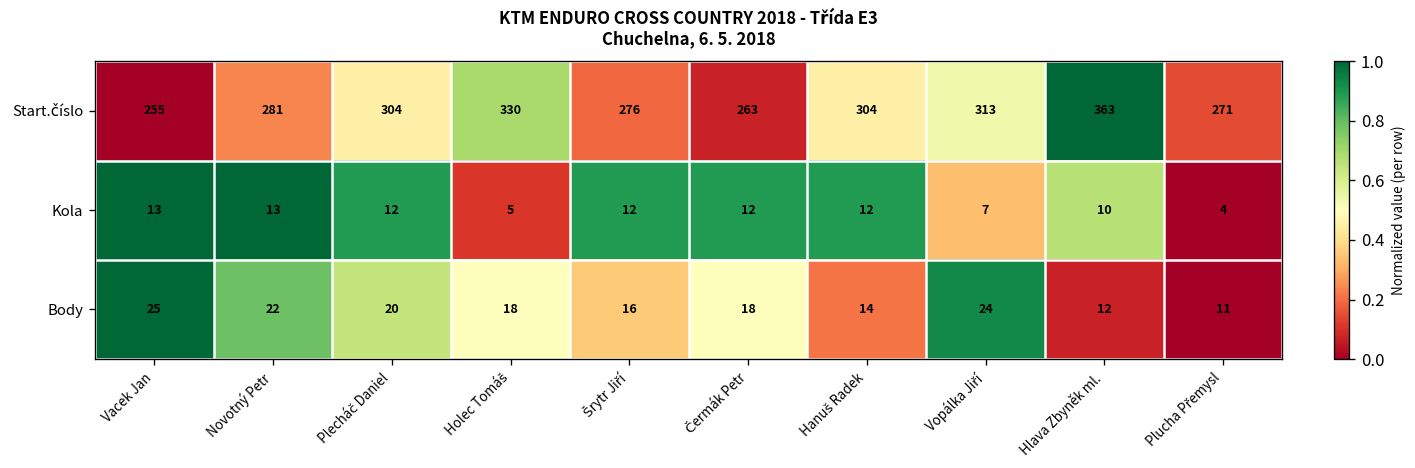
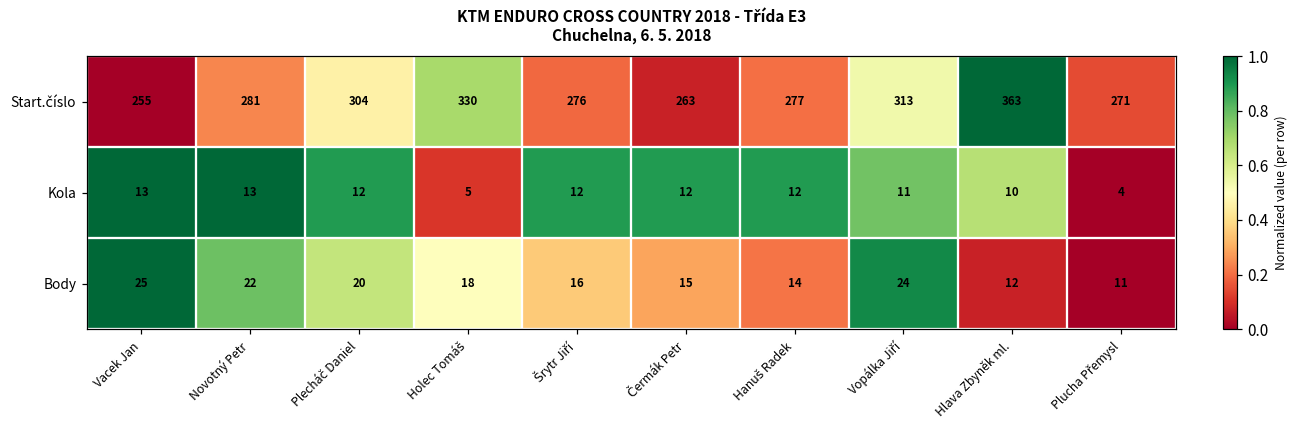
Start.číslo, Hanuš Radek: 304 -> 277
Kola, Vopálka Jiří: 7 -> 11
Body, Čermák Petr: 18 -> 15
